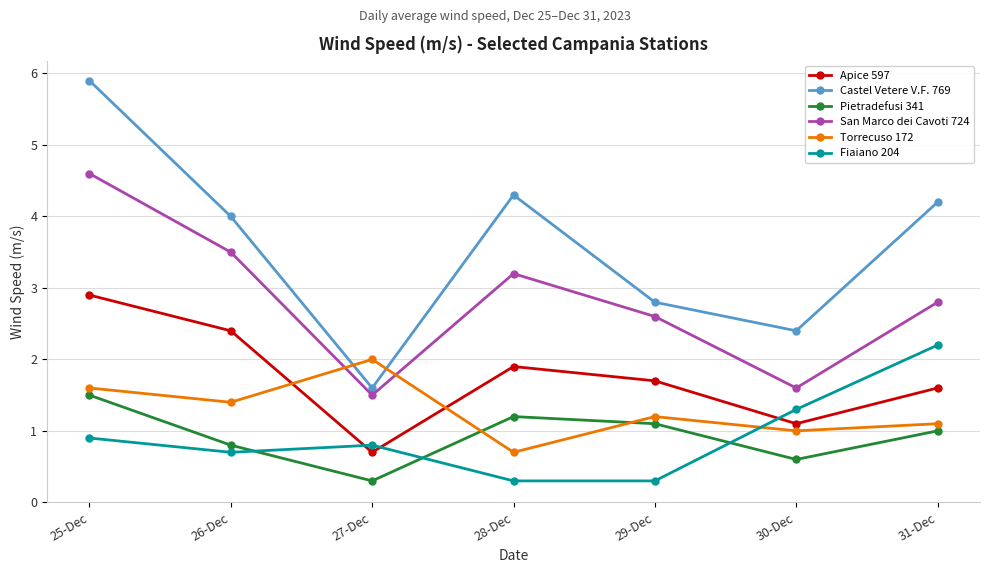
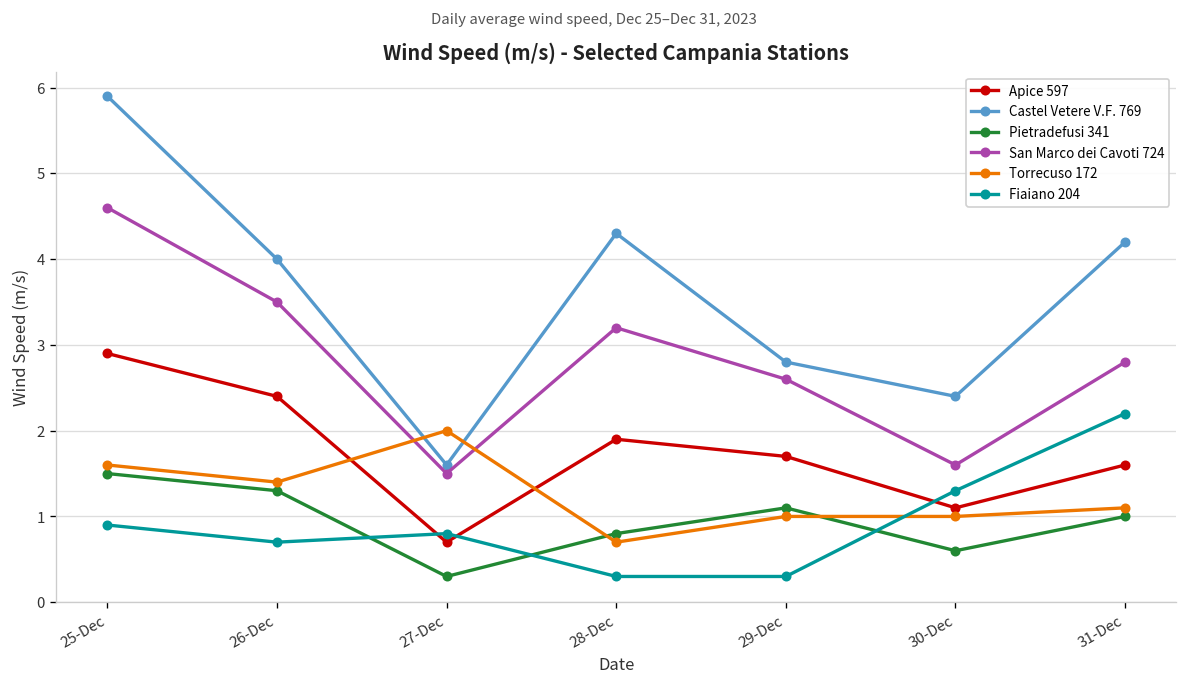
Pietradefusi 341, 26-Dec: 0.8 -> 1.3
Pietradefusi 341, 28-Dec: 1.2 -> 0.8
Torrecuso 172, 29-Dec: 1.2 -> 1.0
